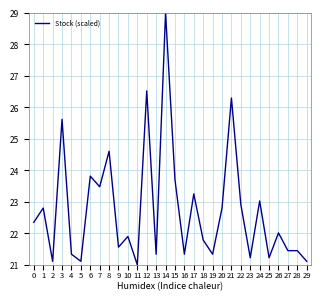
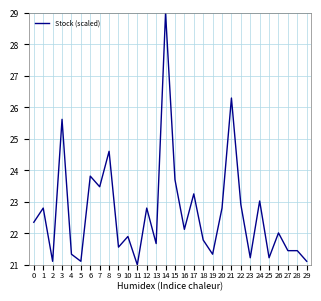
12: 26.5 -> 22.8
13: 21.3 -> 21.7
16: 21.3 -> 22.1
